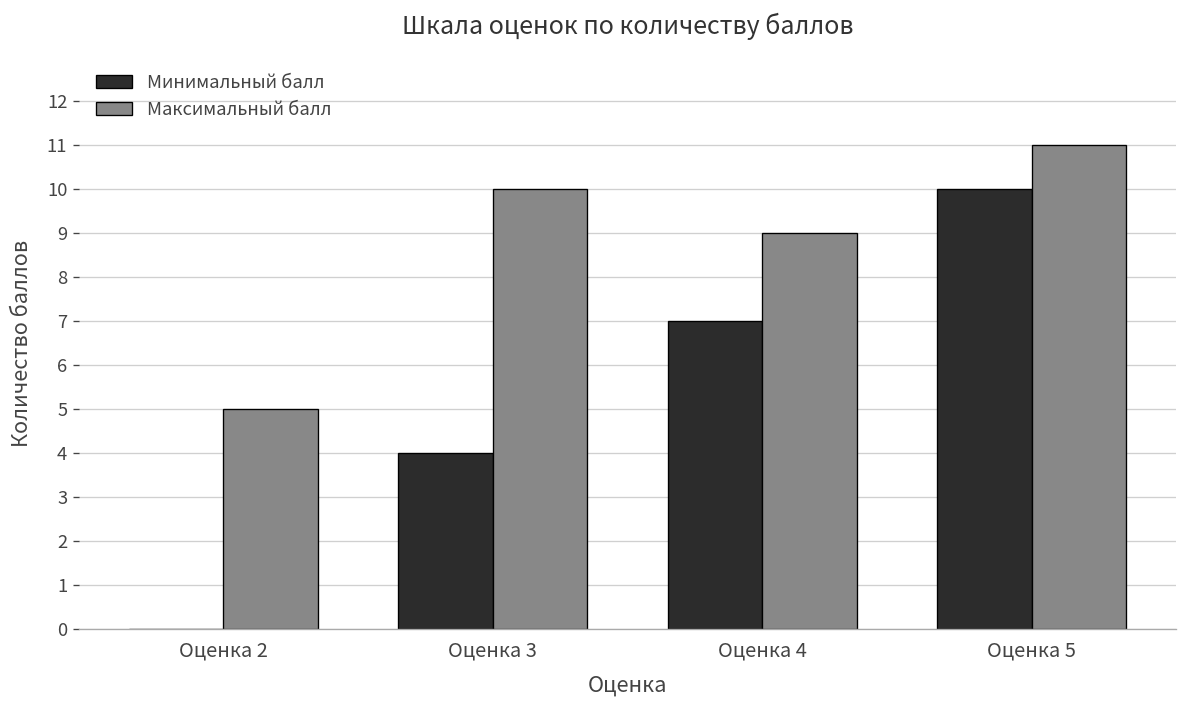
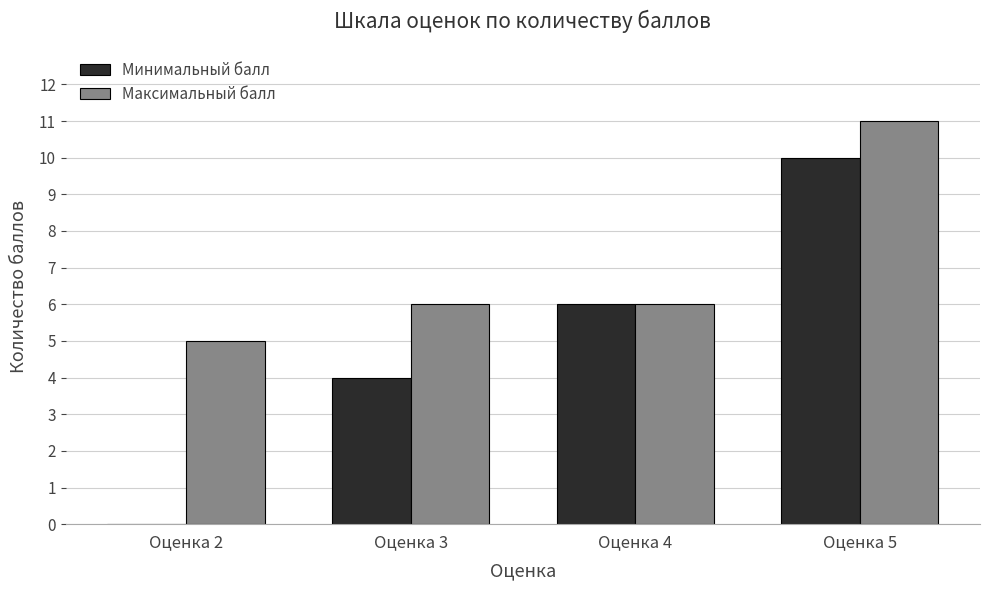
Максимальный балл, Оценка 3: 10 -> 6
Минимальный балл, Оценка 4: 7 -> 6
Максимальный балл, Оценка 4: 9 -> 6
